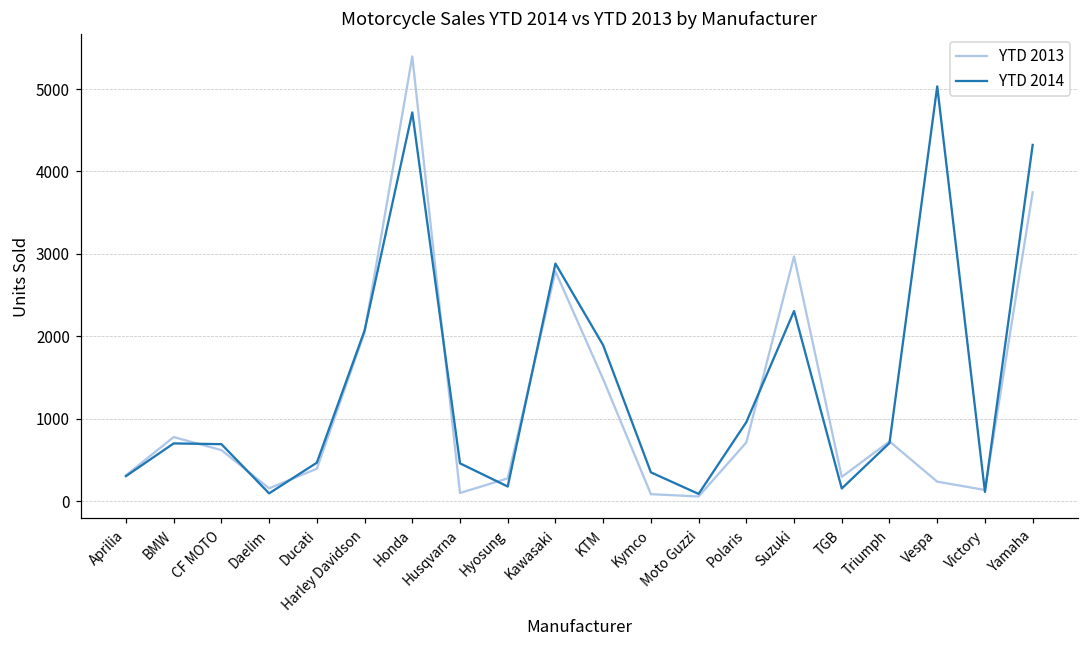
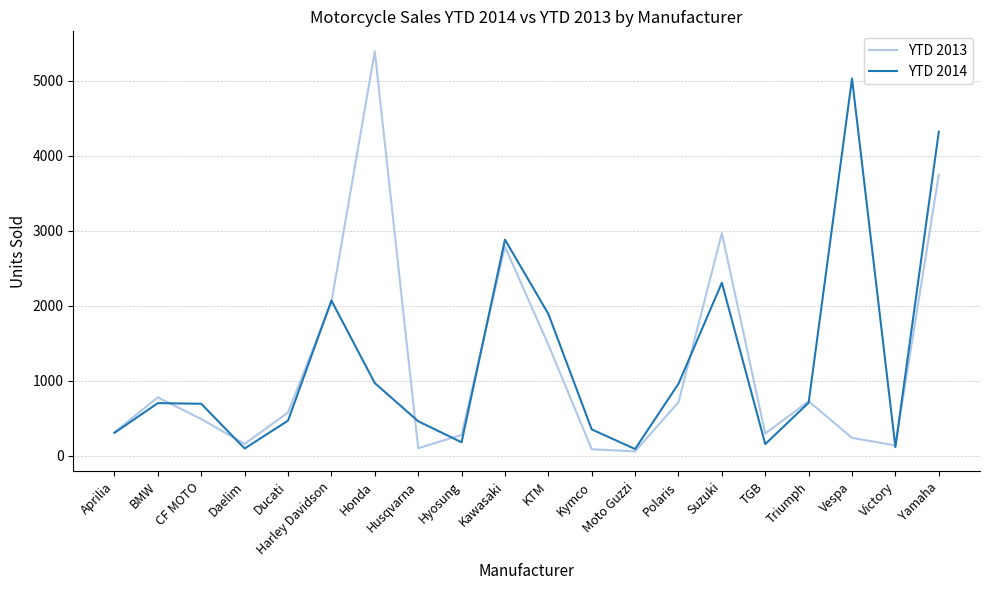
YTD 2013, CF MOTO: 600 -> 500
YTD 2013, Ducati: 400 -> 600
YTD 2014, Honda: 4700 -> 1000
